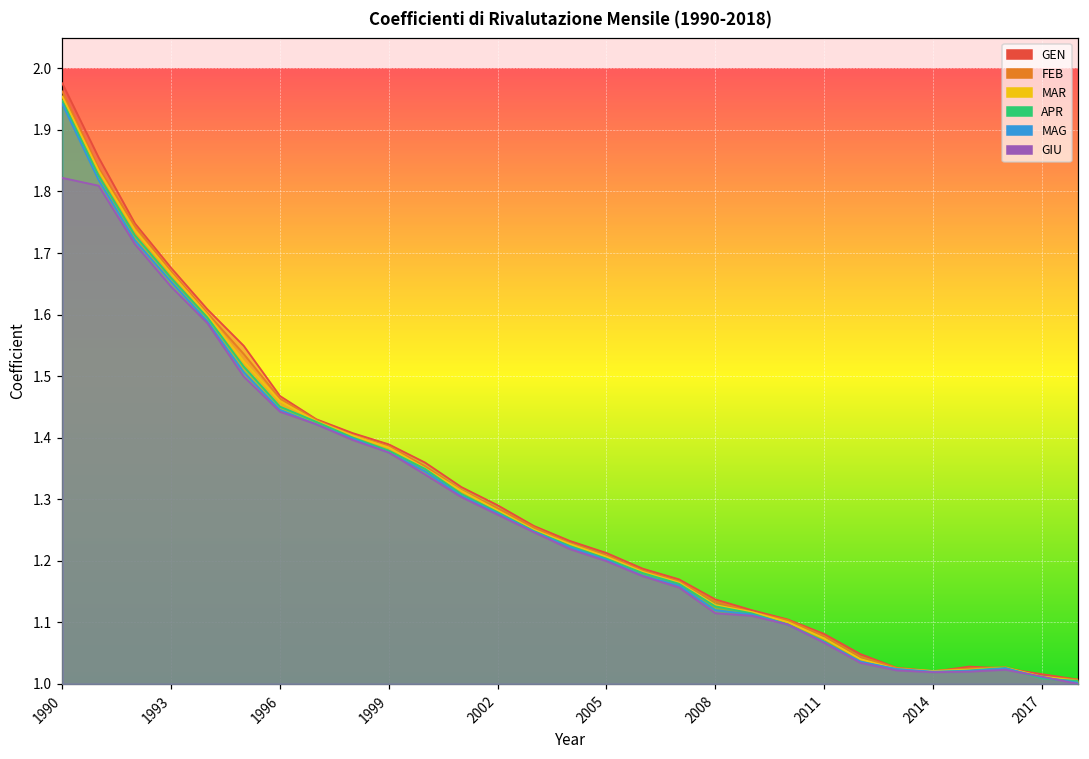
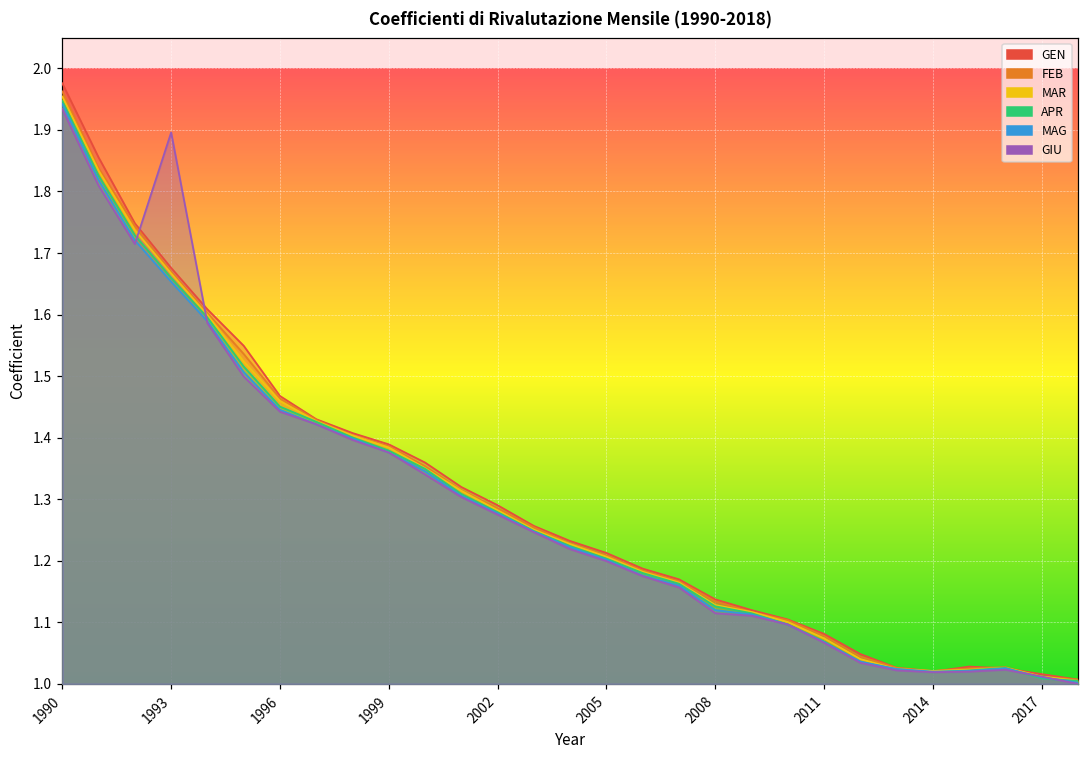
GIU, 1990: 1.82 -> 1.93
GIU, 1993: 1.65 -> 1.90
